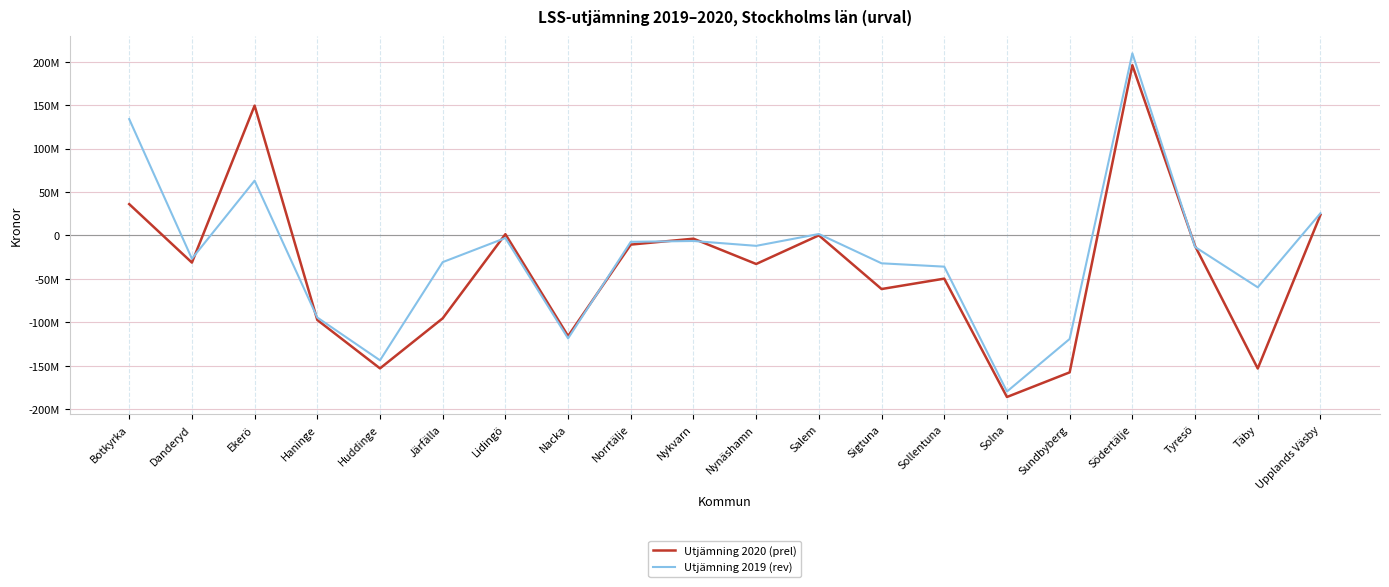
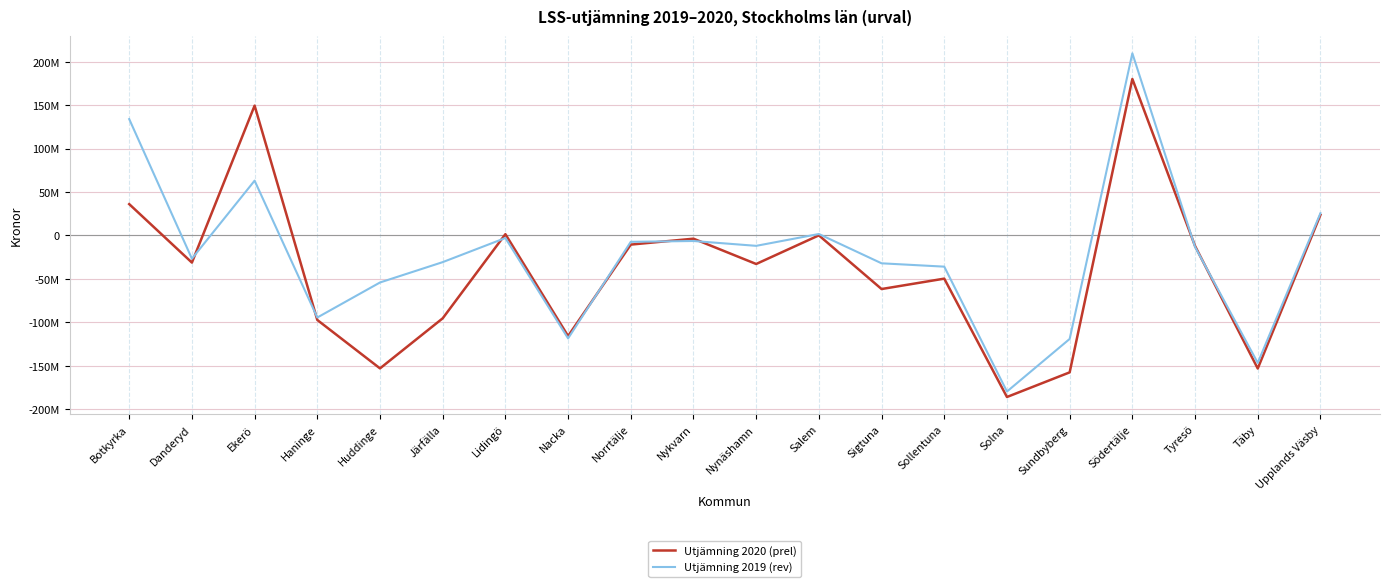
Utjämning 2019 (rev), Huddinge: -140000000 -> -50000000
Utjämning 2020 (prel), Södertälje: 200000000 -> 180000000
Utjämning 2019 (rev), Täby: -60000000 -> -150000000
